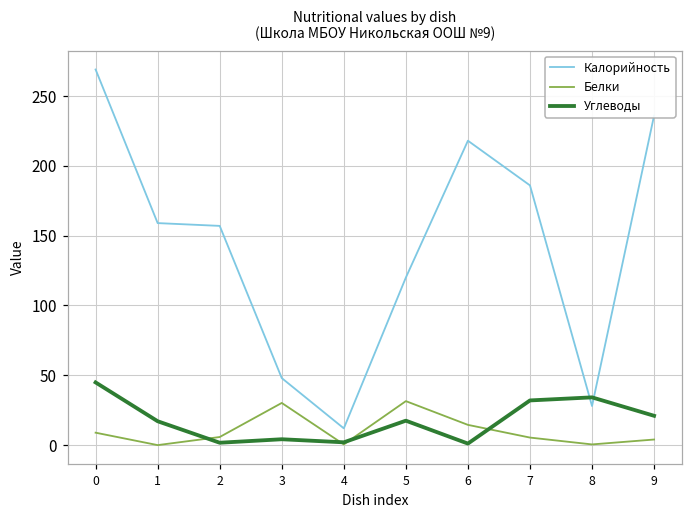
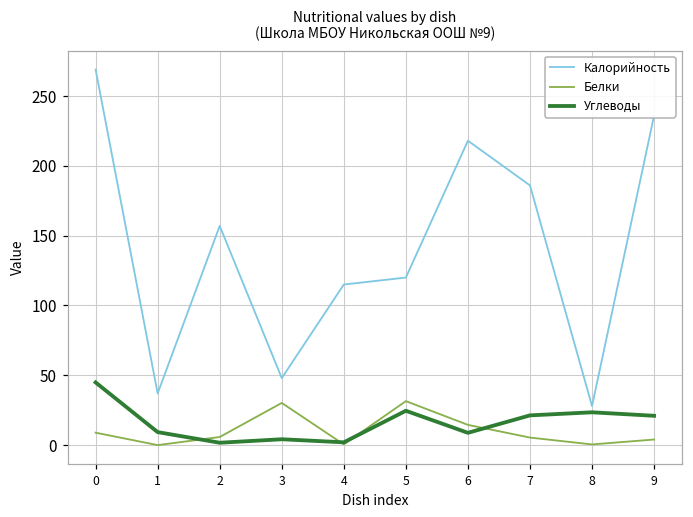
Калорийность, 1: 159 -> 37
Углеводы, 1: 17 -> 9
Калорийность, 4: 12 -> 115
Углеводы, 5: 18 -> 25
Углеводы, 6: 1 -> 9
Углеводы, 7: 32 -> 21
Углеводы, 8: 34 -> 24
